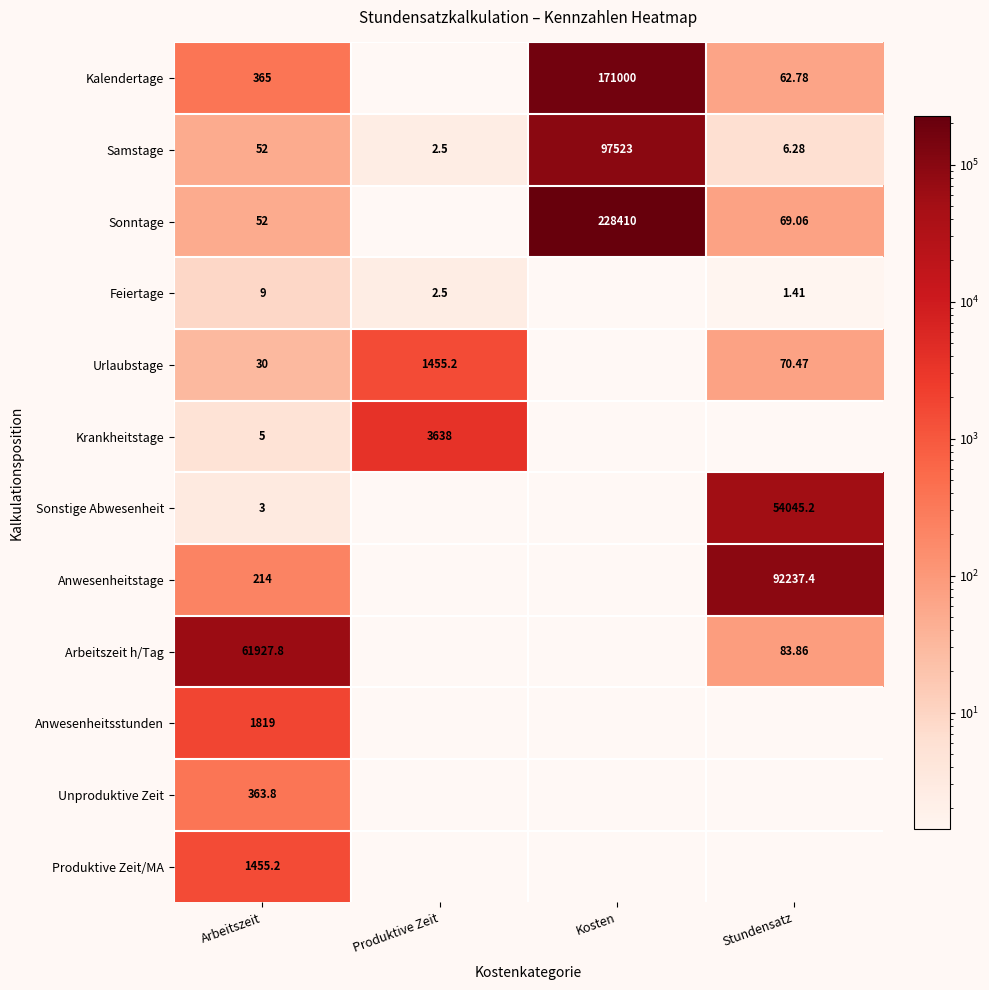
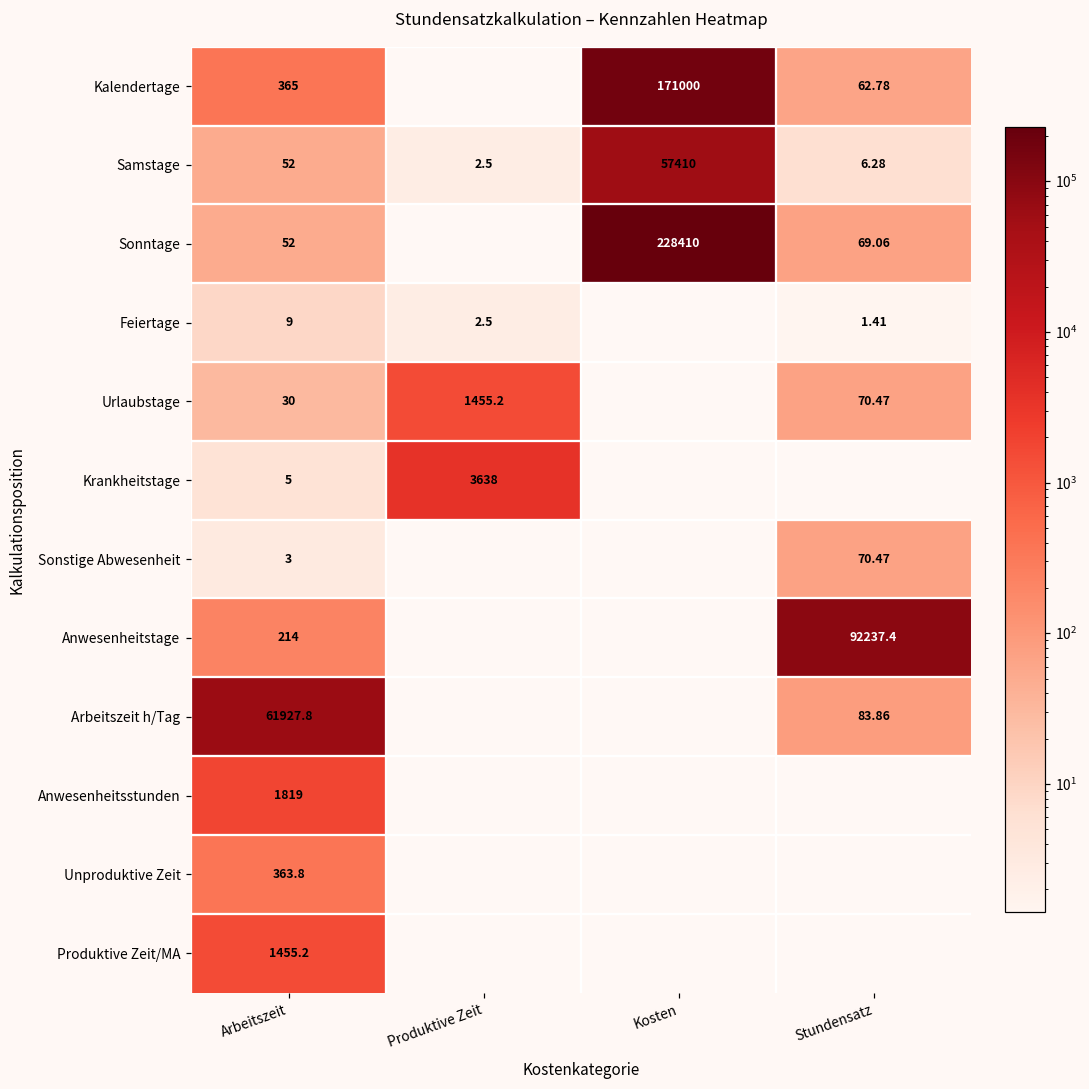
Samstage, Kosten: 97523 -> 57410
Sonstige Abwesenheit, Stundensatz: 54045.2 -> 70.47
